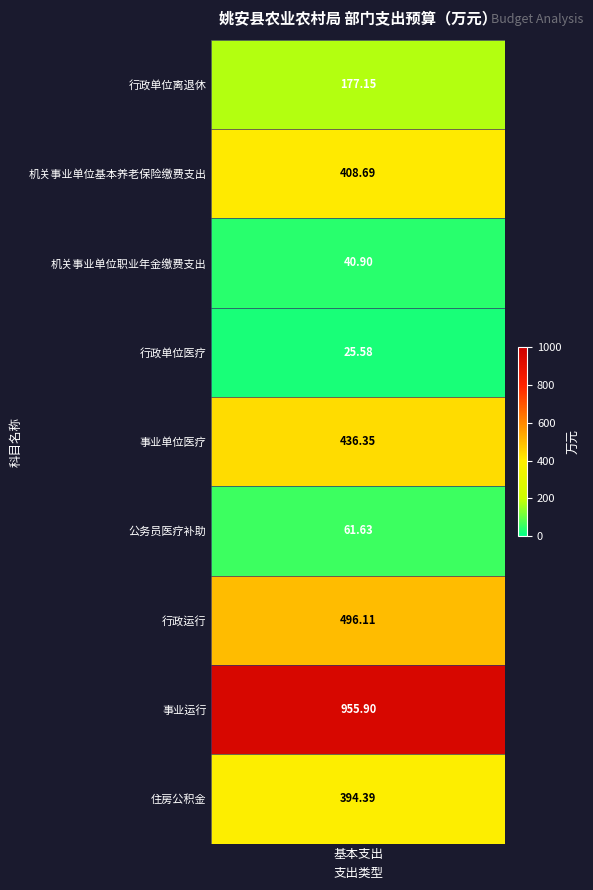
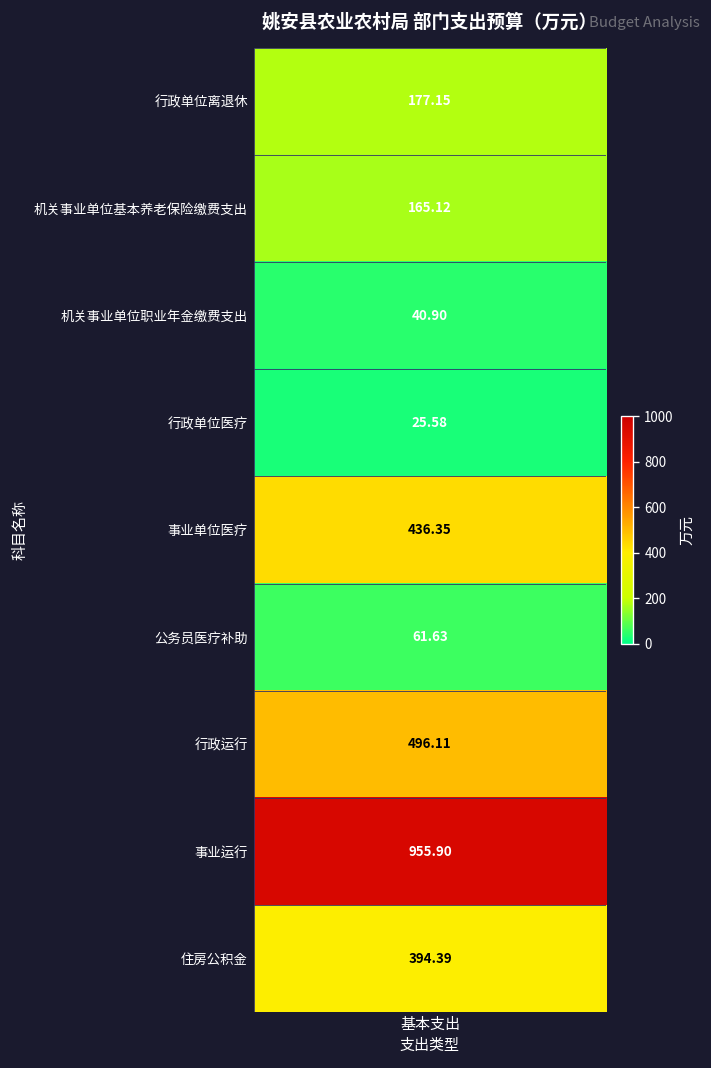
机关事业单位基本养老保险缴费支出, 基本支出: 408.69 -> 165.12
